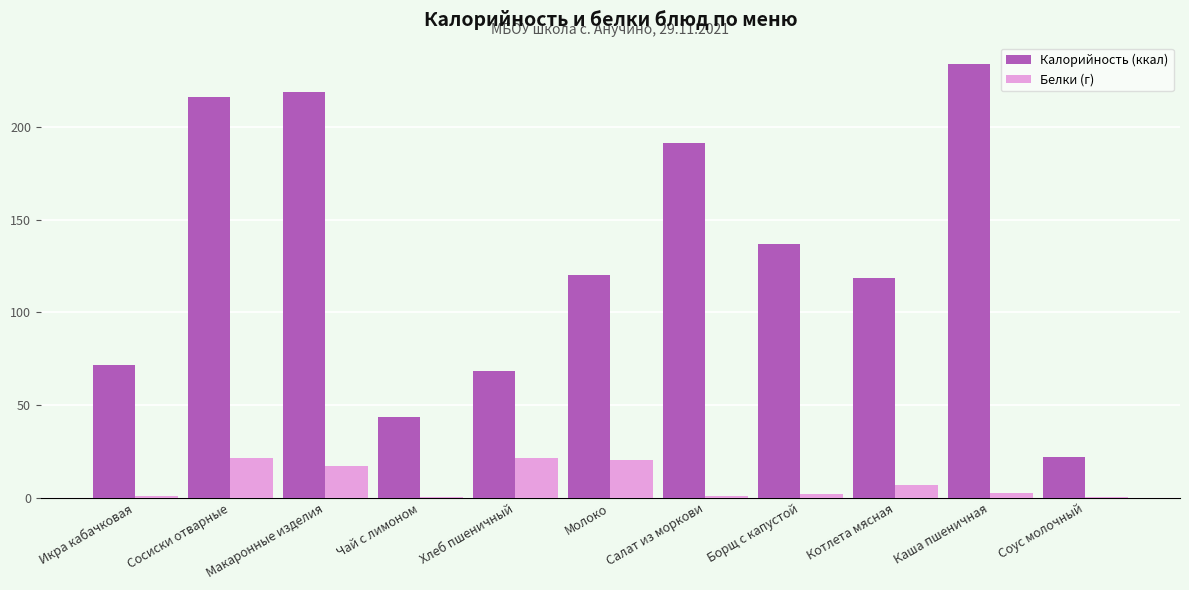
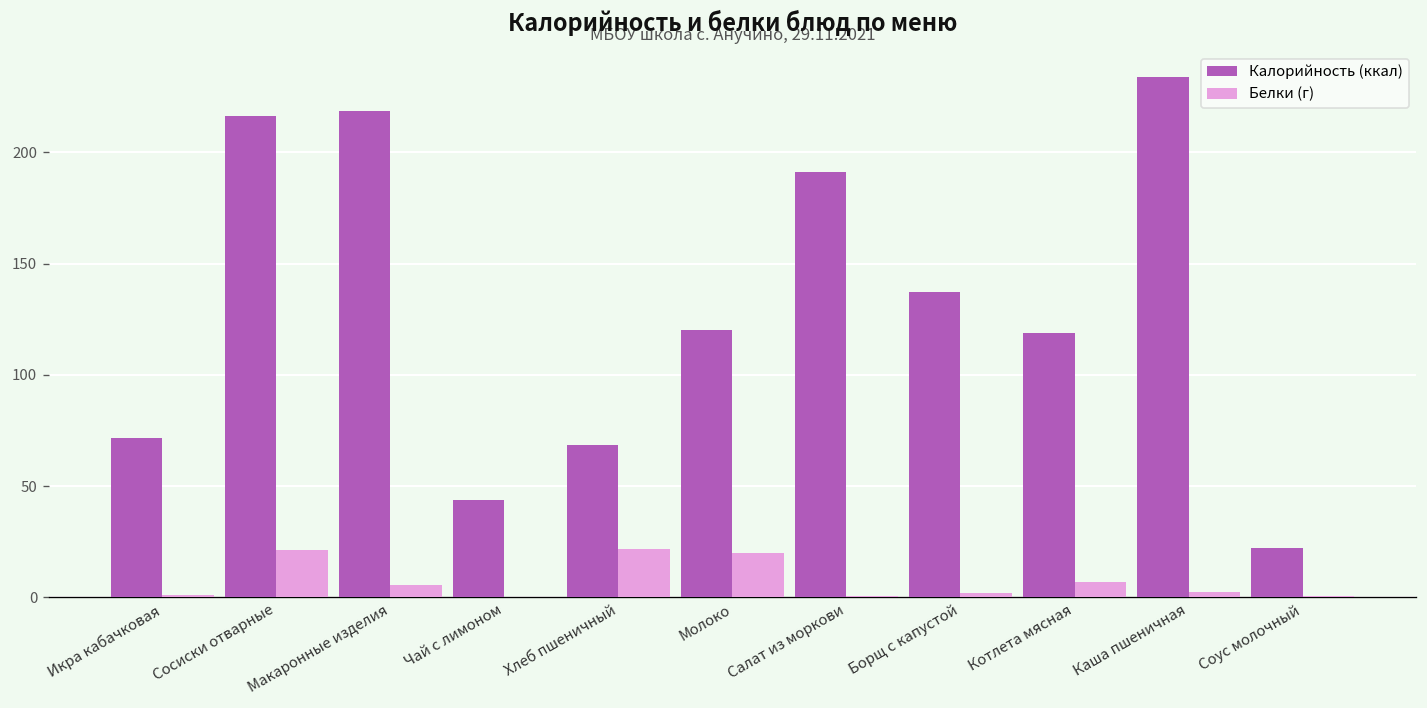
Белки (г), Макаронные изделия: 17 -> 6
